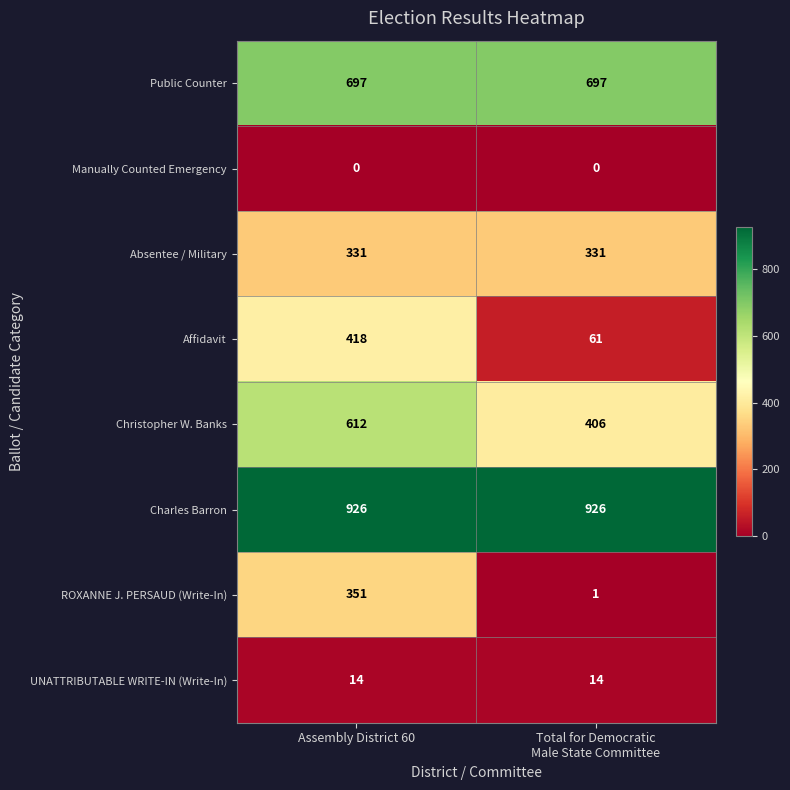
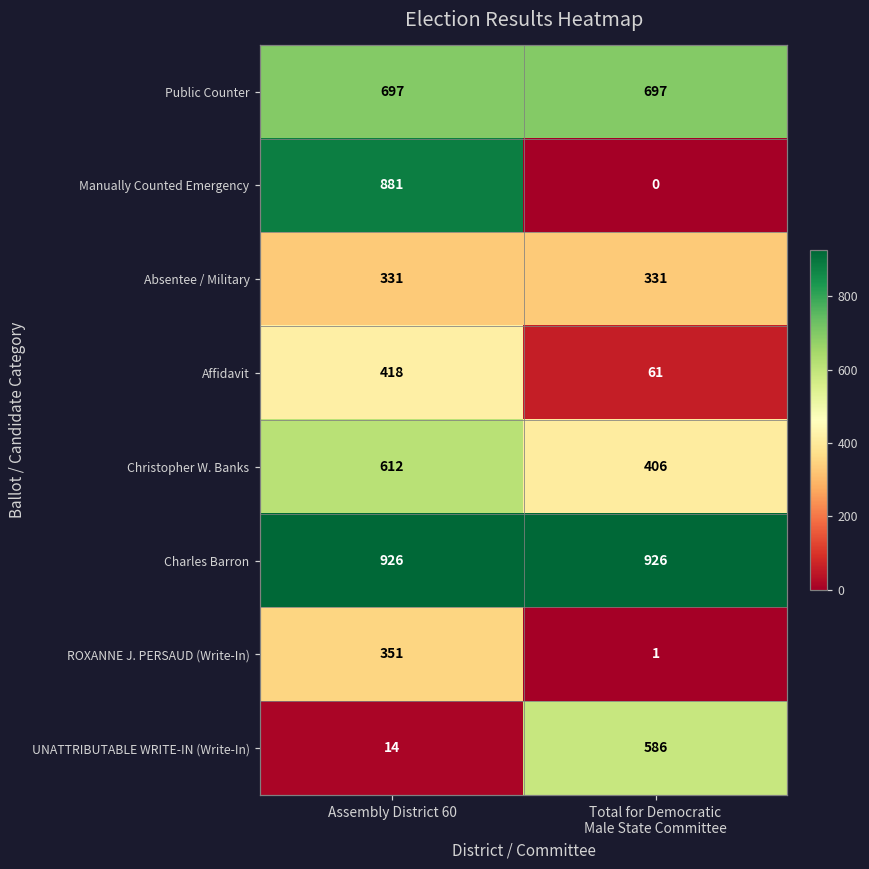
Manually Counted Emergency, Assembly District 60: 0 -> 881
UNATTRIBUTABLE WRITE-IN (Write-In), Total for Democratic Male State Committee: 14 -> 586
